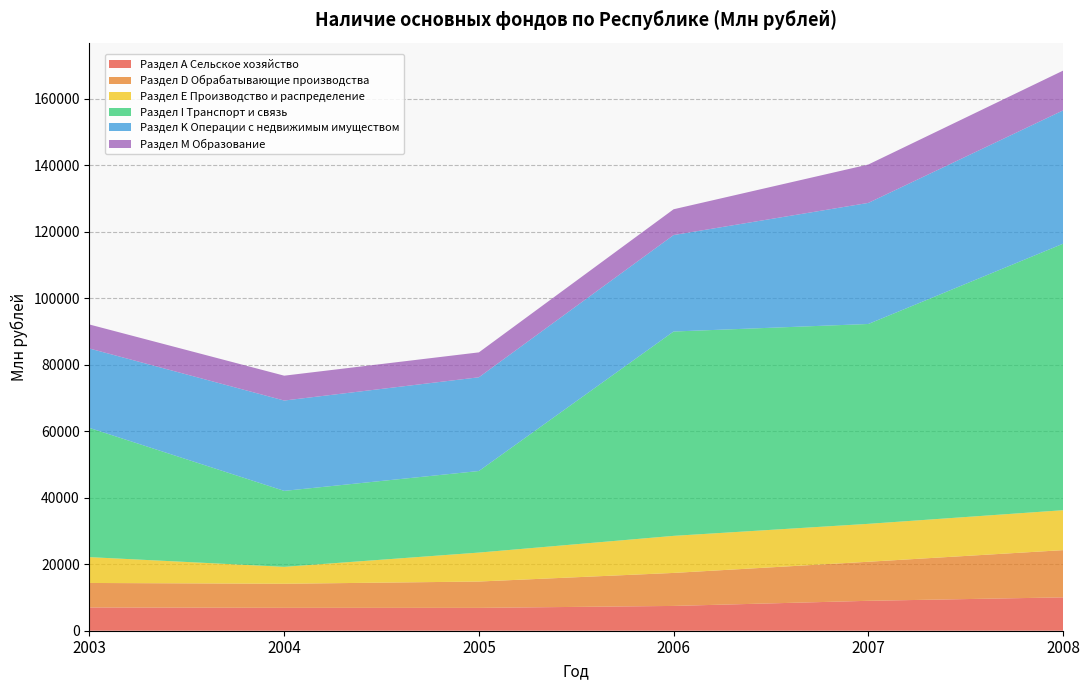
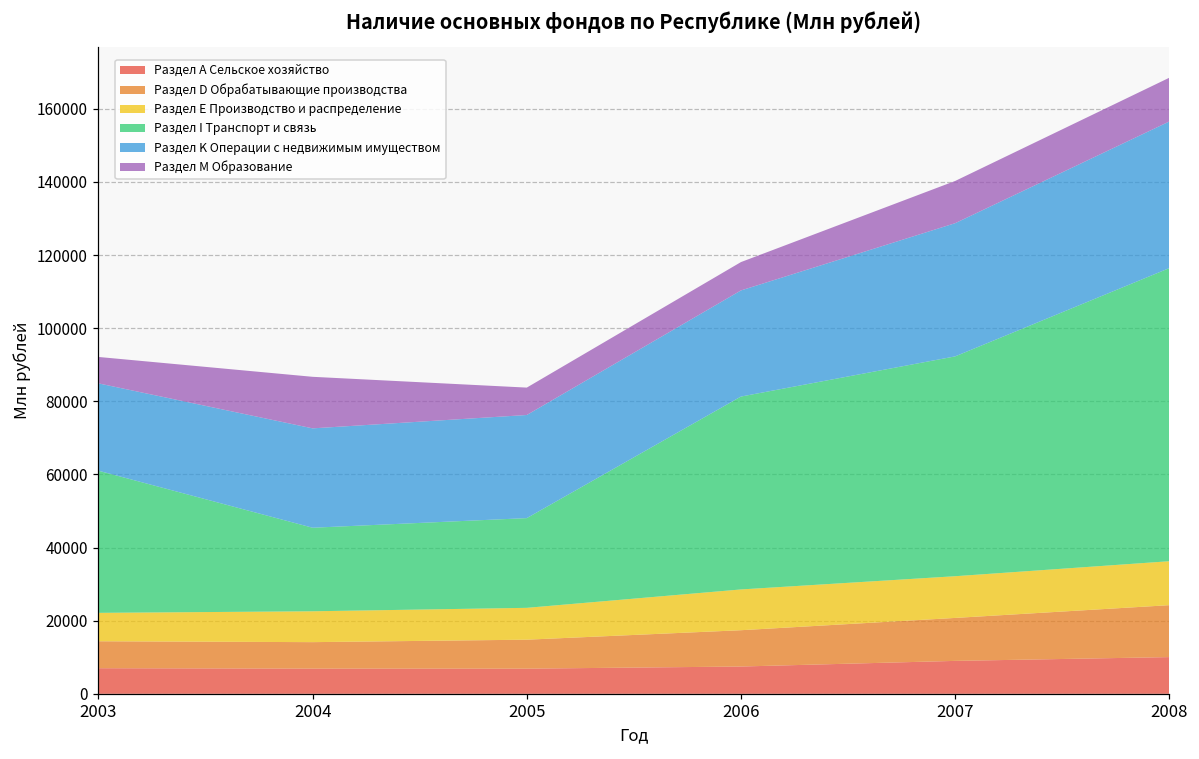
Раздел Е Производство и распределение, 2004: 5000 -> 8000
Раздел M Образование, 2004: 7000 -> 14000
Раздел I Транспорт и связь, 2006: 61000 -> 53000
